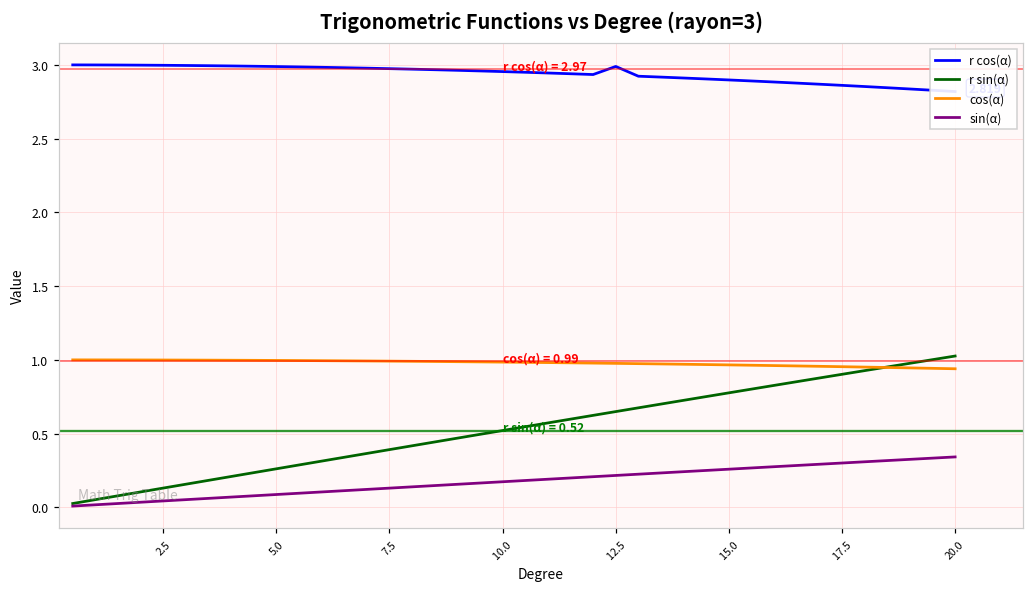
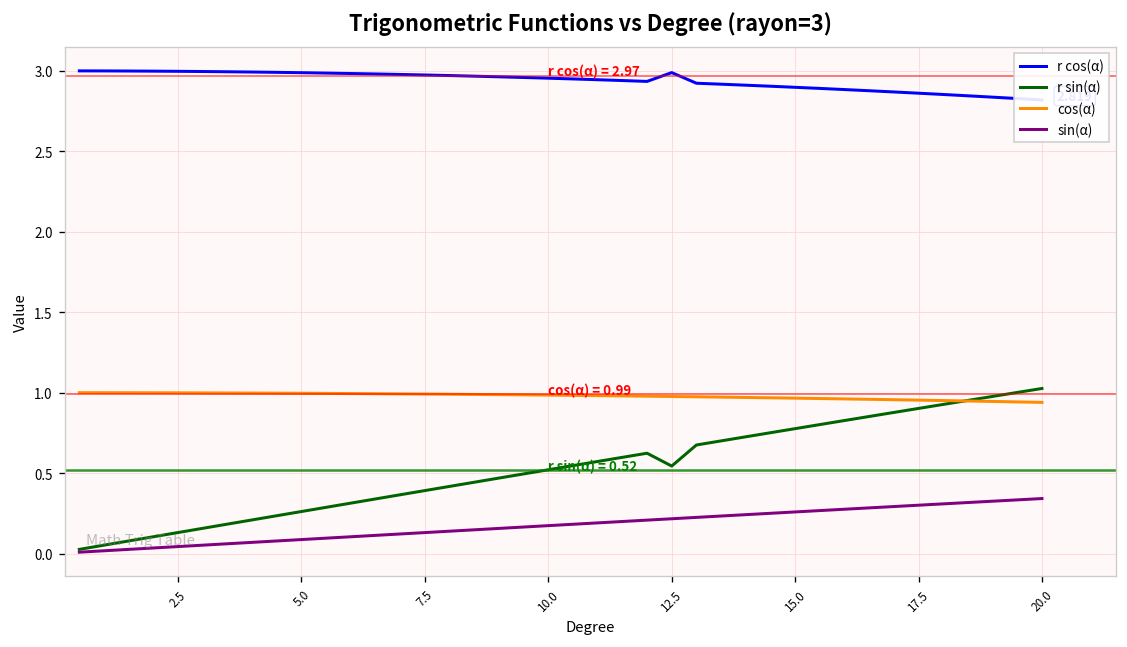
r sin(α), 12.5: 0.65 -> 0.54
